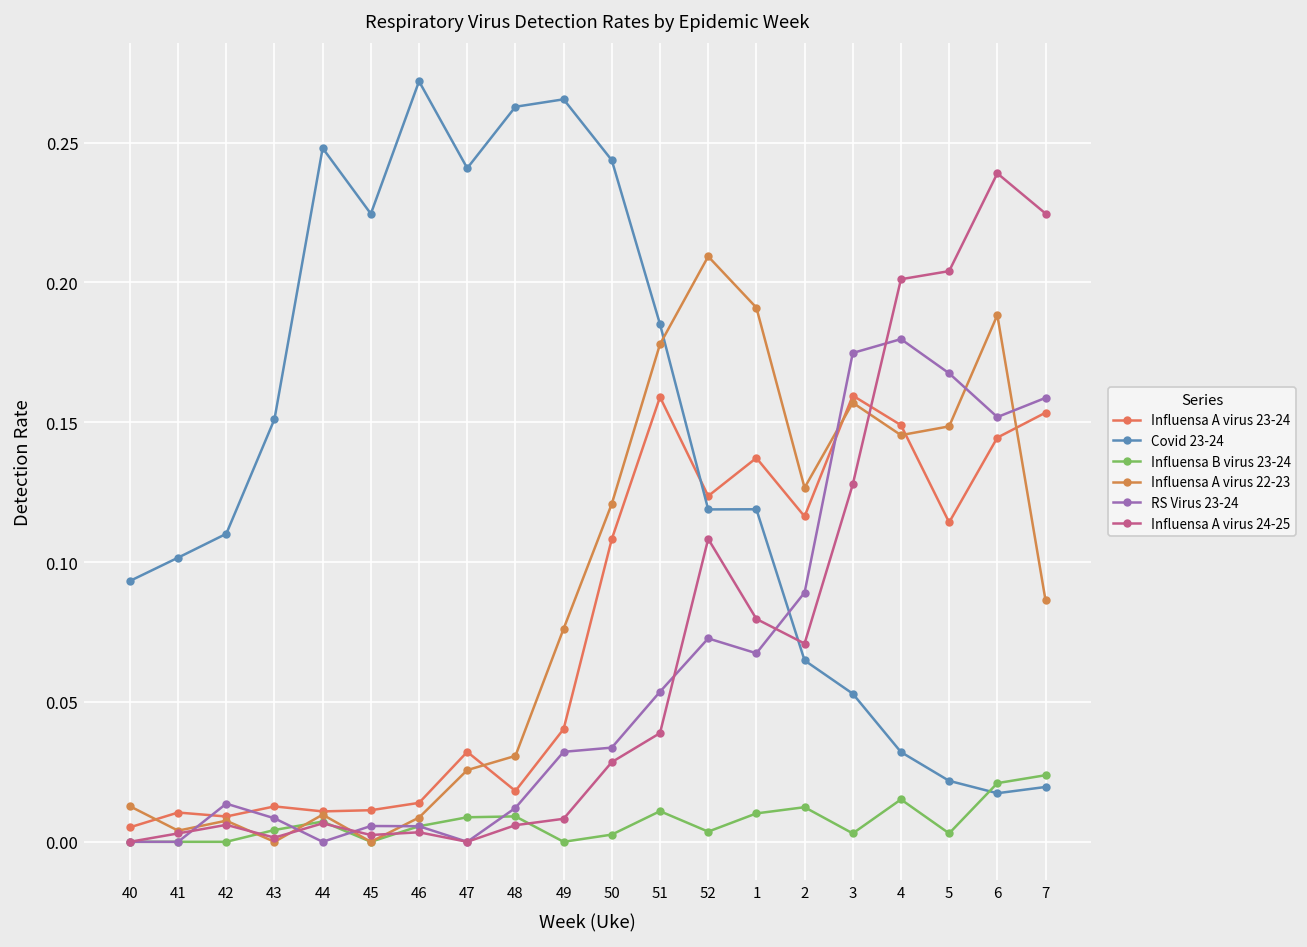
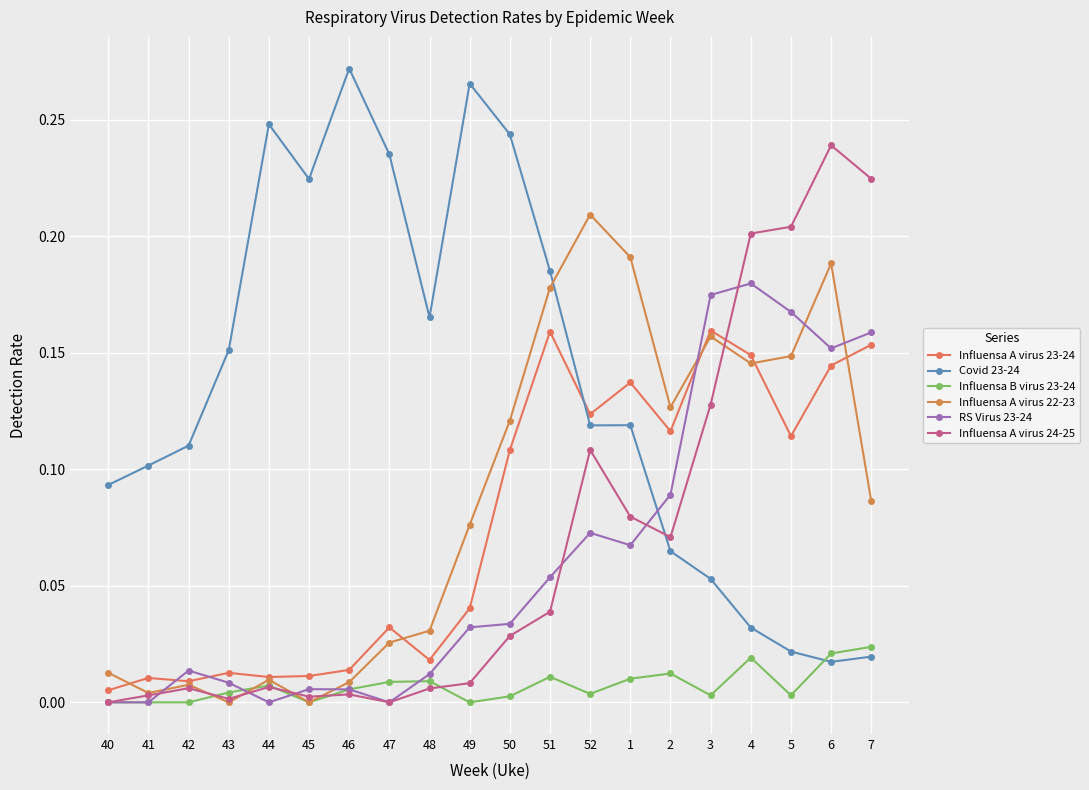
Covid 23-24, 47: 0.241 -> 0.235
Covid 23-24, 48: 0.263 -> 0.165
Influensa B virus 23-24, 4: 0.015 -> 0.019
